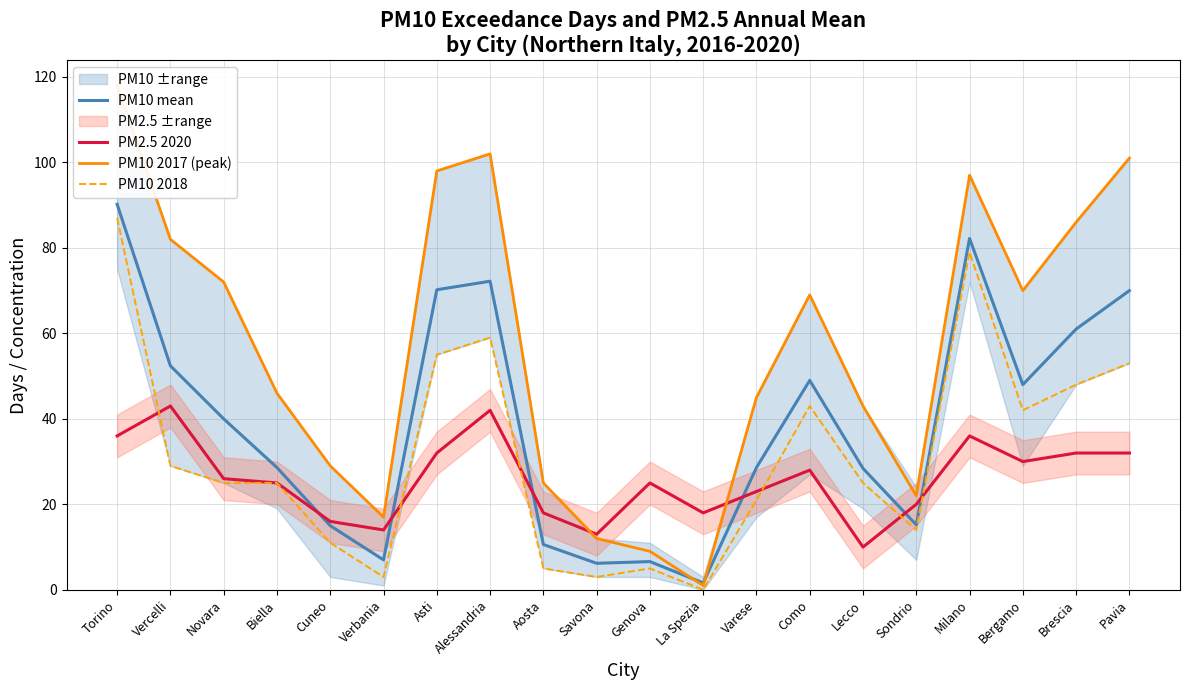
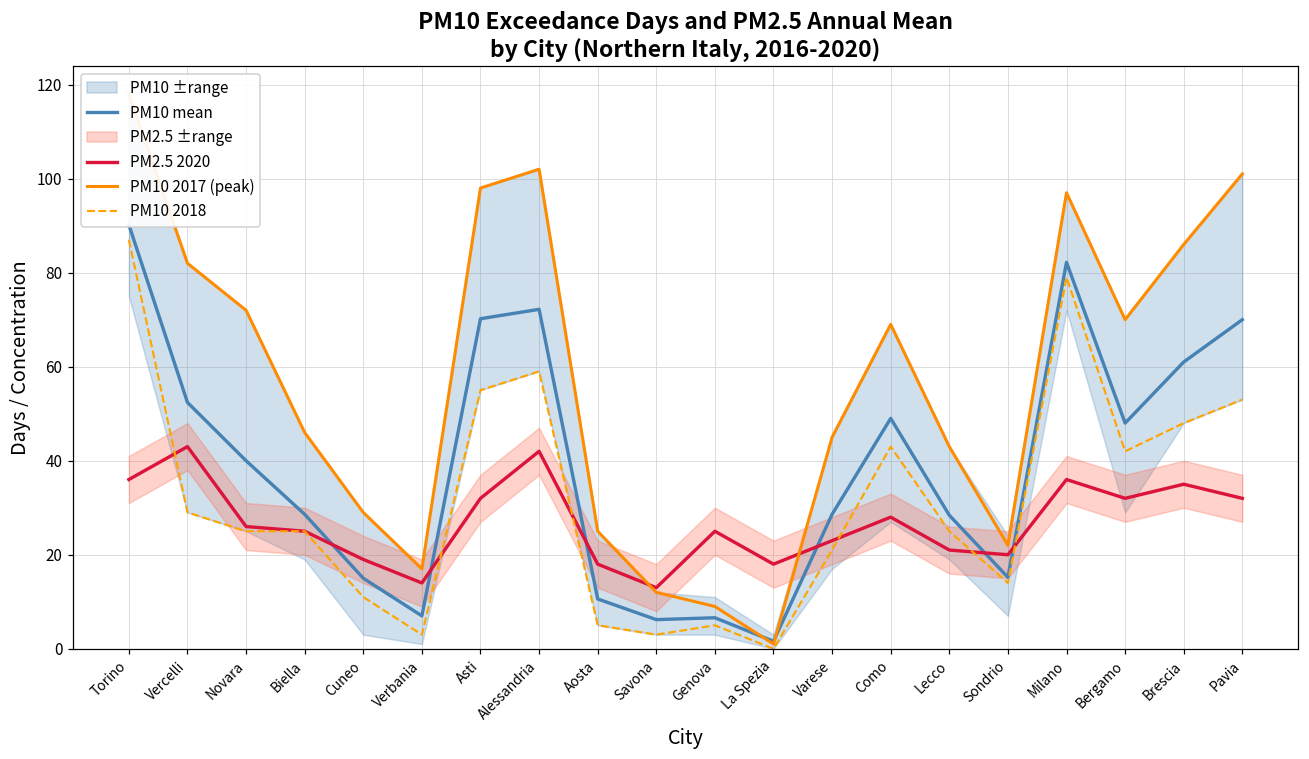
PM2.5 2020, Cuneo: 16 -> 19
PM2.5 2020, Lecco: 10 -> 21
PM2.5 2020, Bergamo: 30 -> 32
PM2.5 2020, Brescia: 32 -> 35
